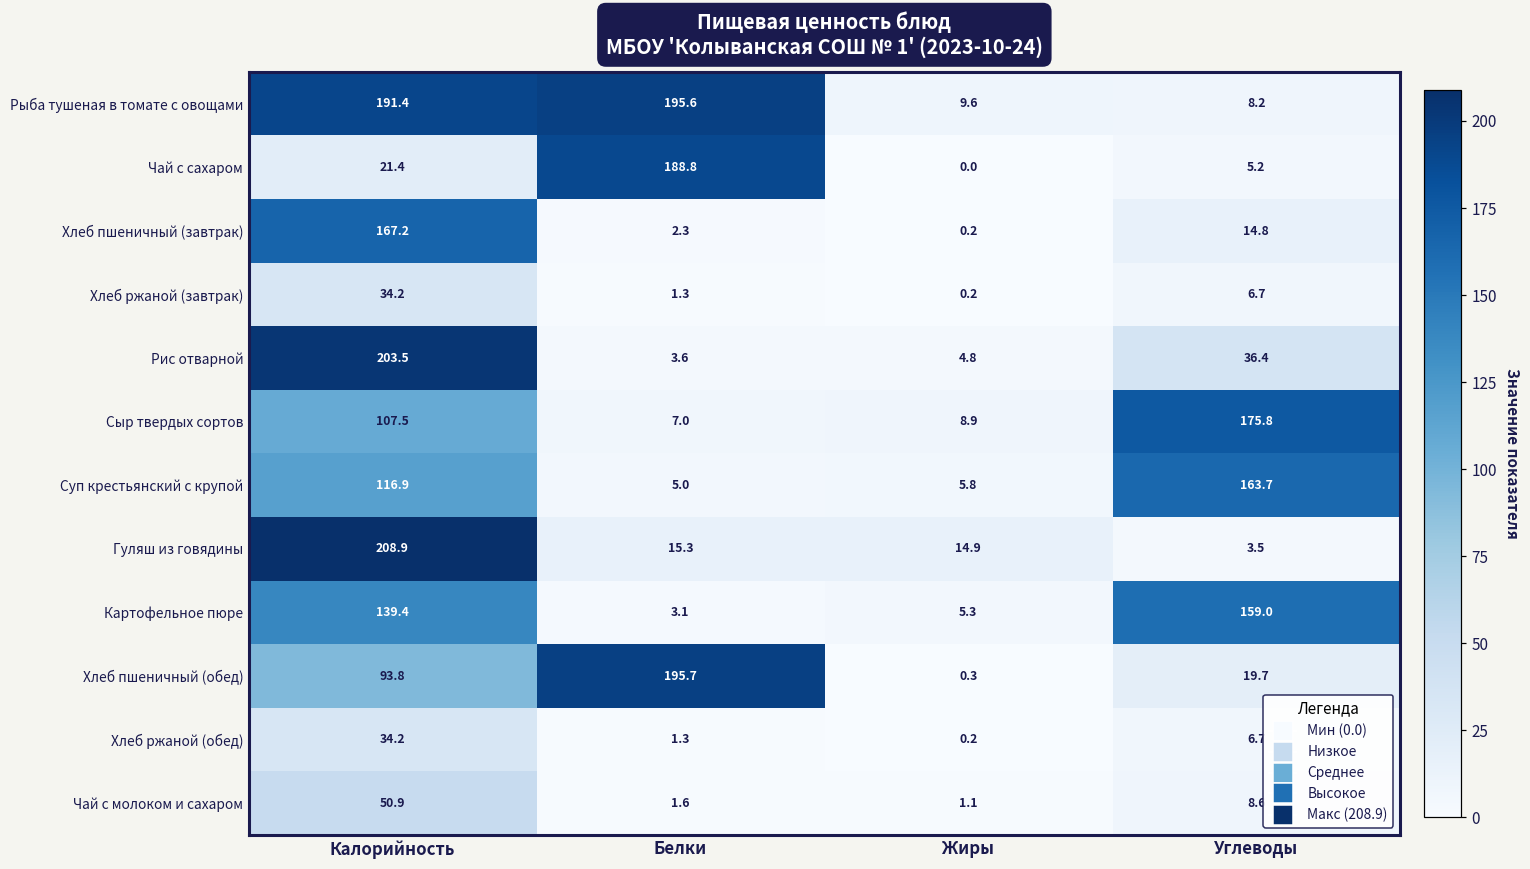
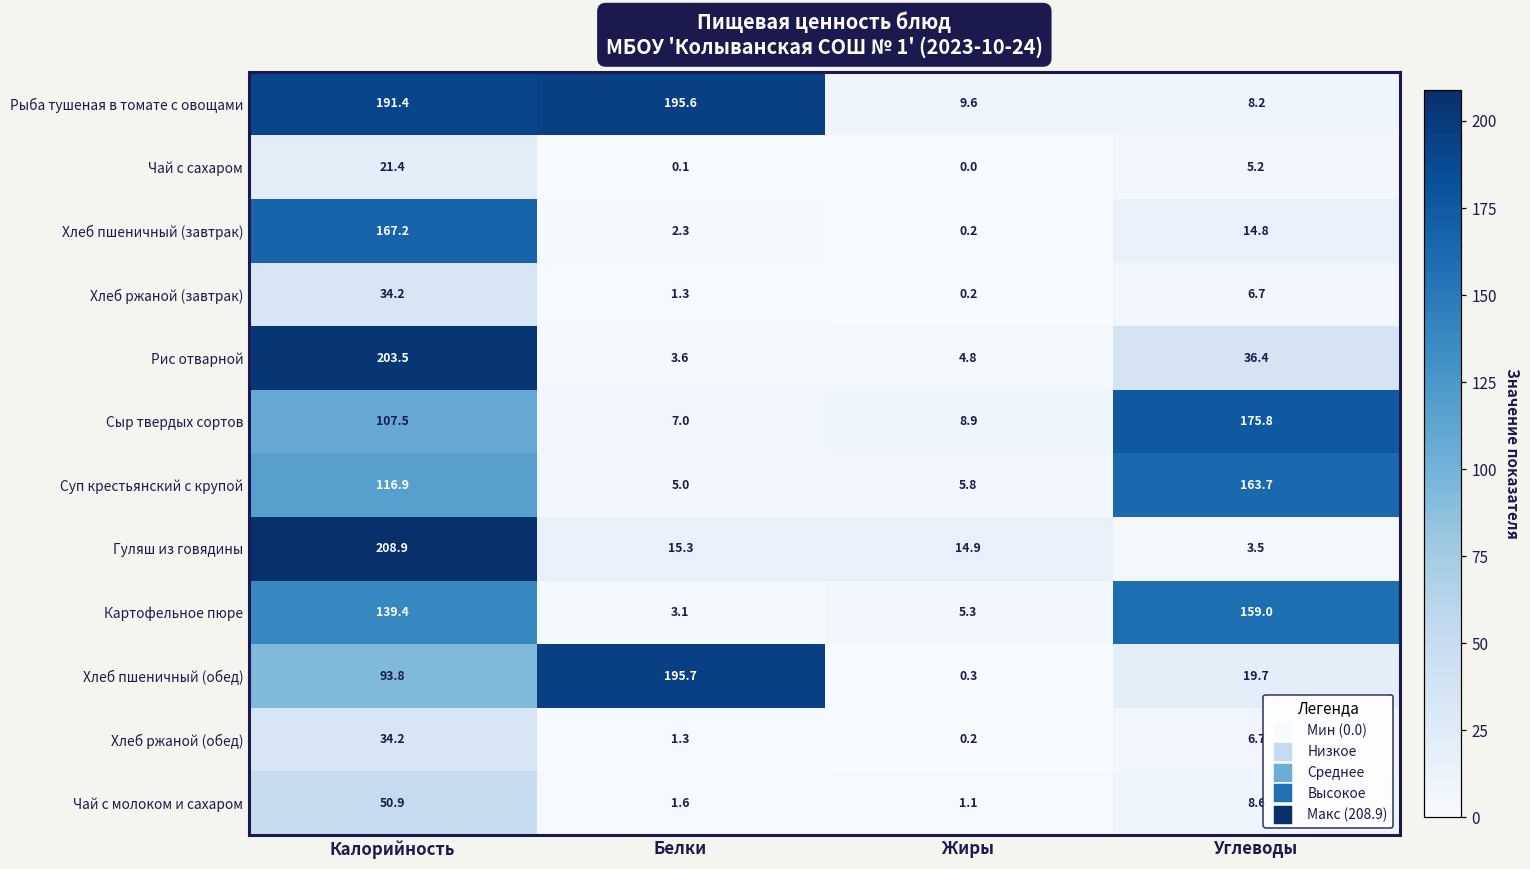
Чай с сахаром, Белки: 188.8 -> 0.1
